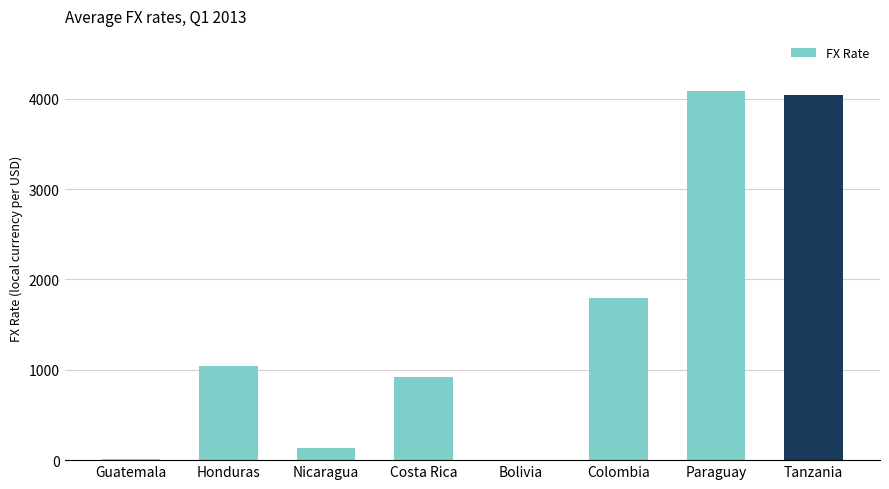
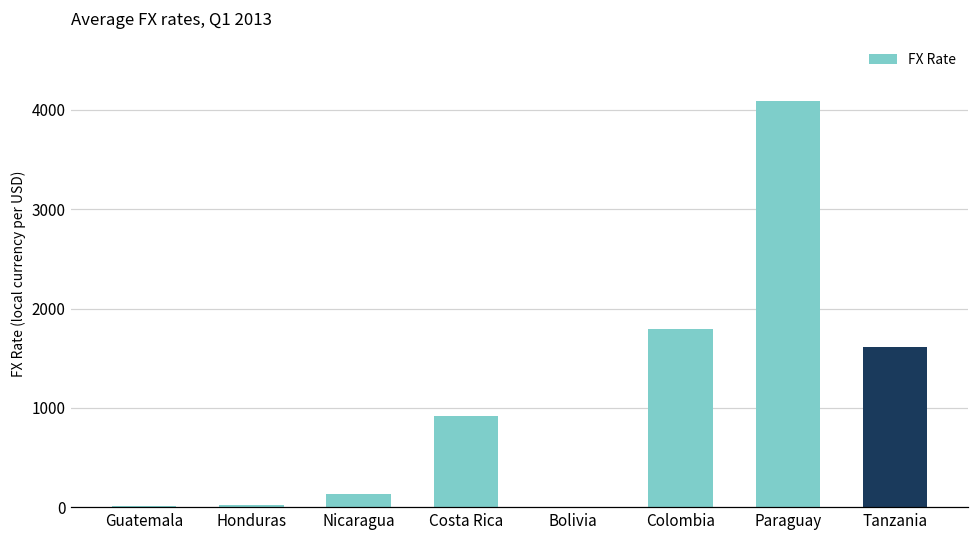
Honduras: 1000 -> 0
Tanzania: 4000 -> 1600
